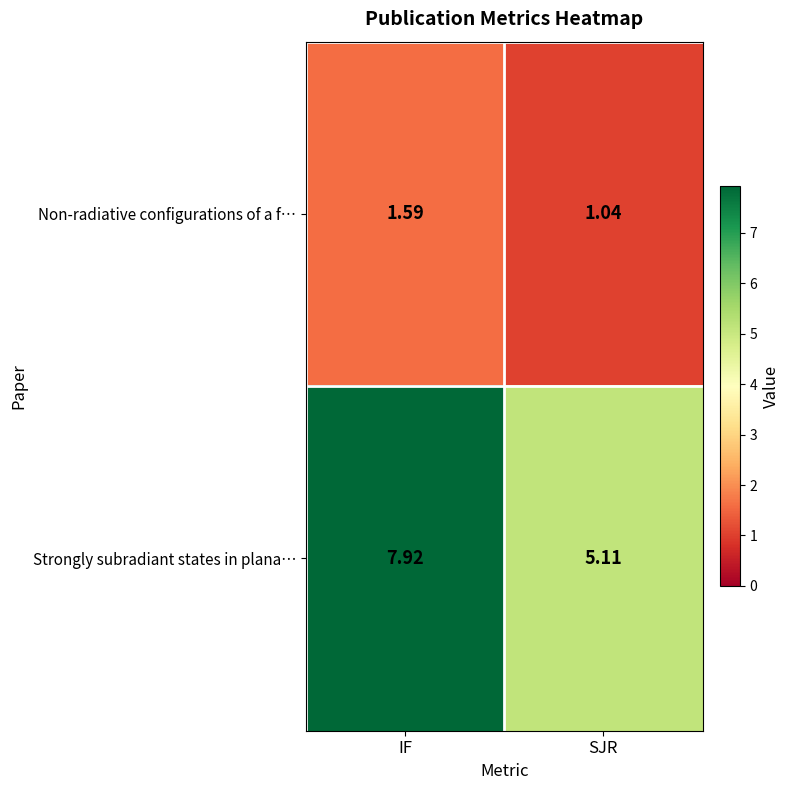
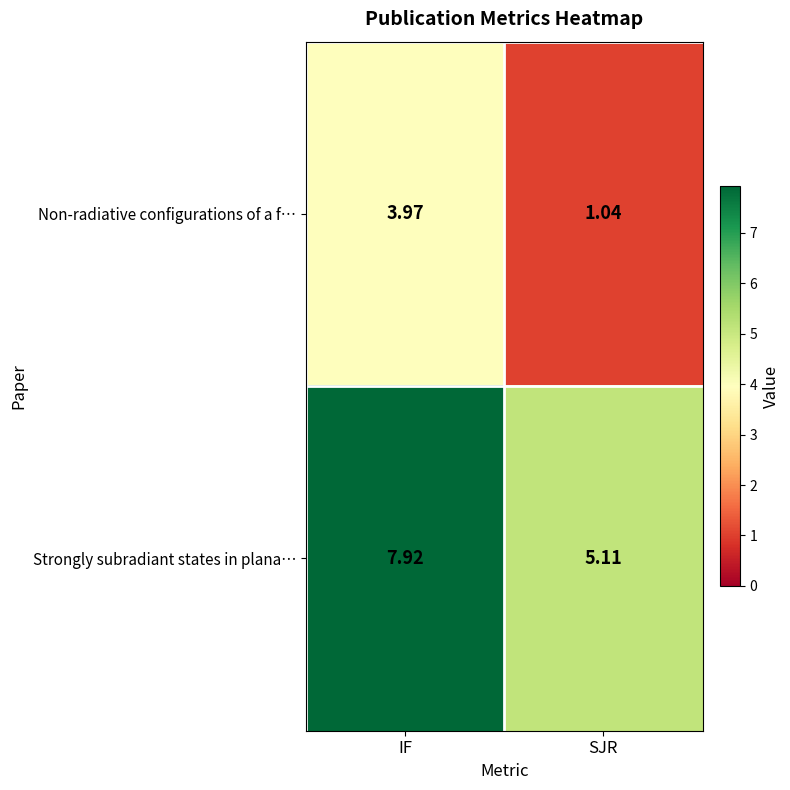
Non-radiative configurations of a f…, IF: 1.59 -> 3.97
